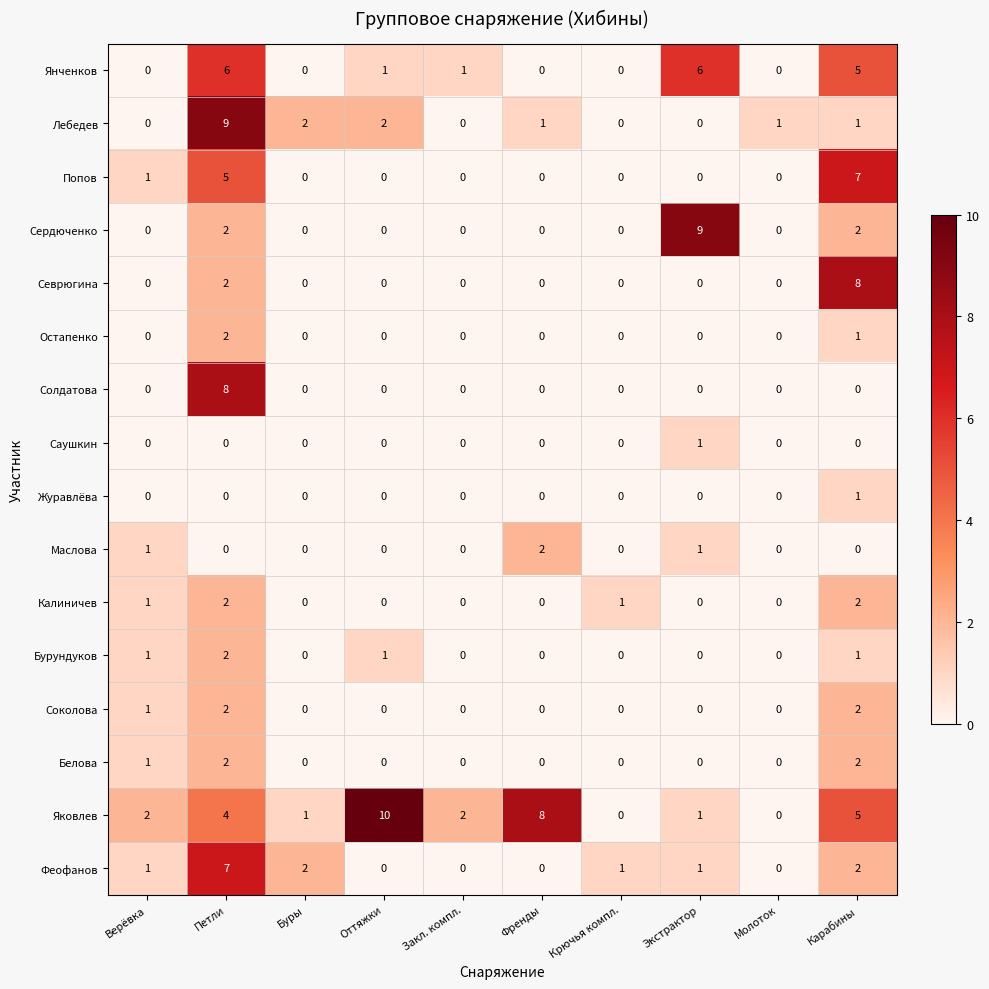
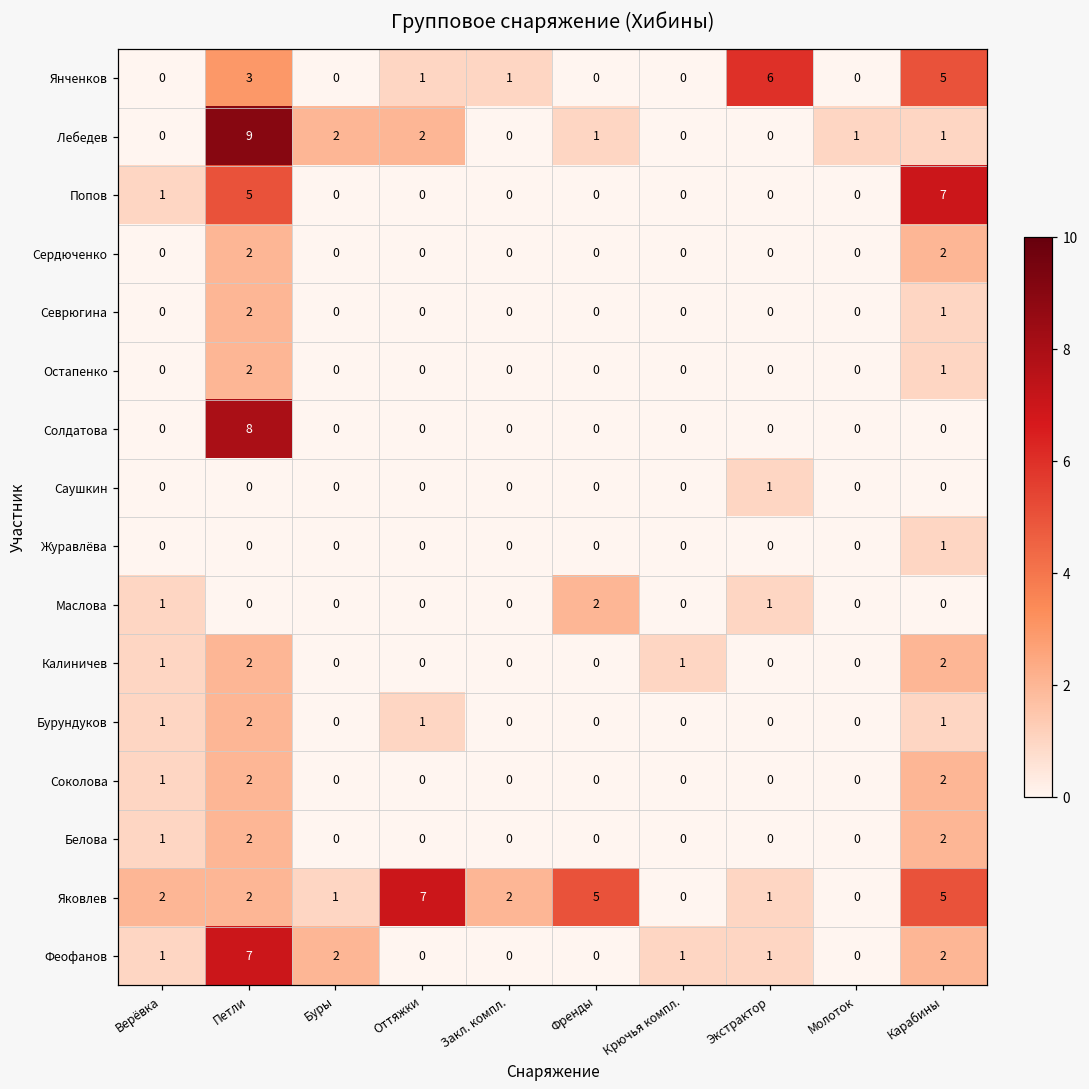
Янченков, Петли: 6 -> 3
Сердюченко, Экстрактор: 9 -> 0
Севрюгина, Карабины: 8 -> 1
Яковлев, Петли: 4 -> 2
Яковлев, Оттяжки: 10 -> 7
Яковлев, Френды: 8 -> 5
